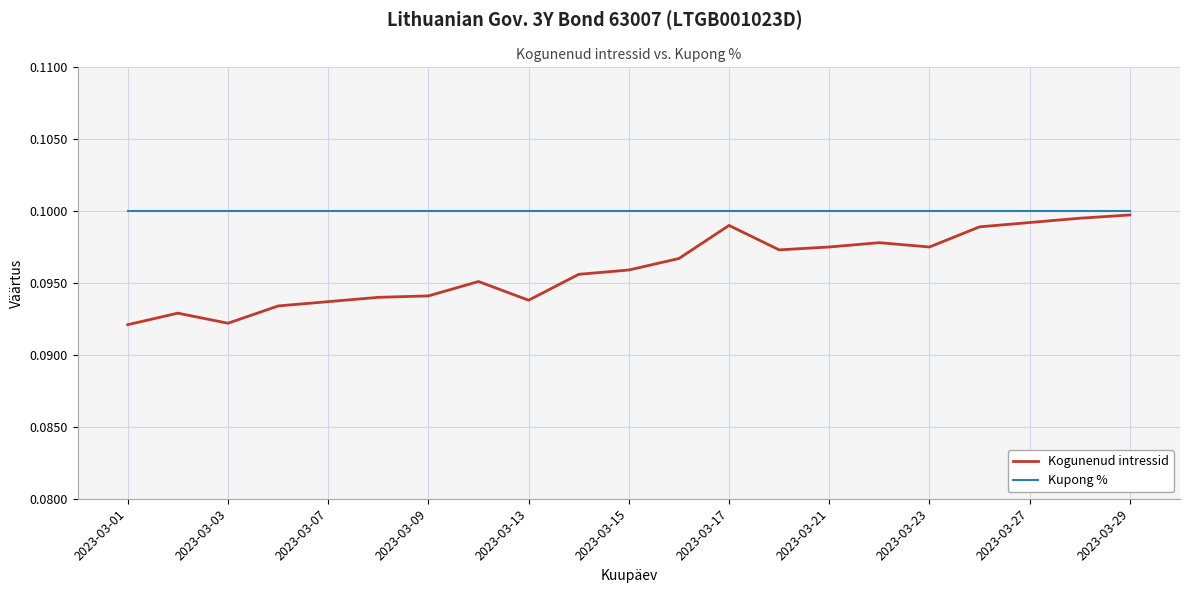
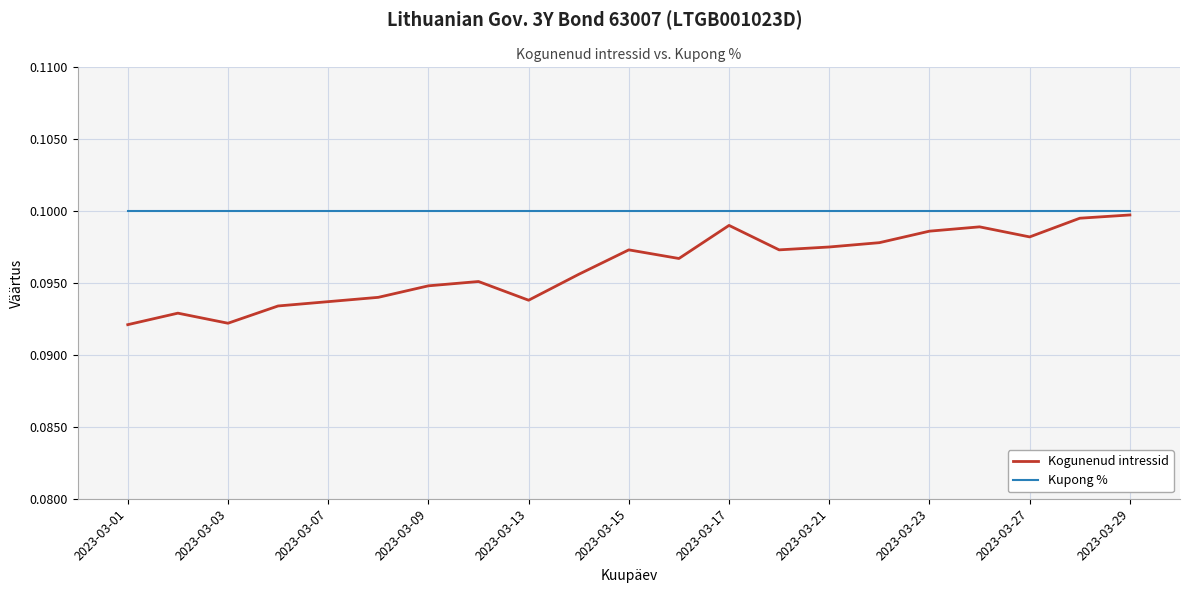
Kogunenud intressid, 2023-03-09: 0.0941 -> 0.0948
Kogunenud intressid, 2023-03-15: 0.0959 -> 0.0973
Kogunenud intressid, 2023-03-23: 0.0975 -> 0.0986
Kogunenud intressid, 2023-03-27: 0.0992 -> 0.0982
